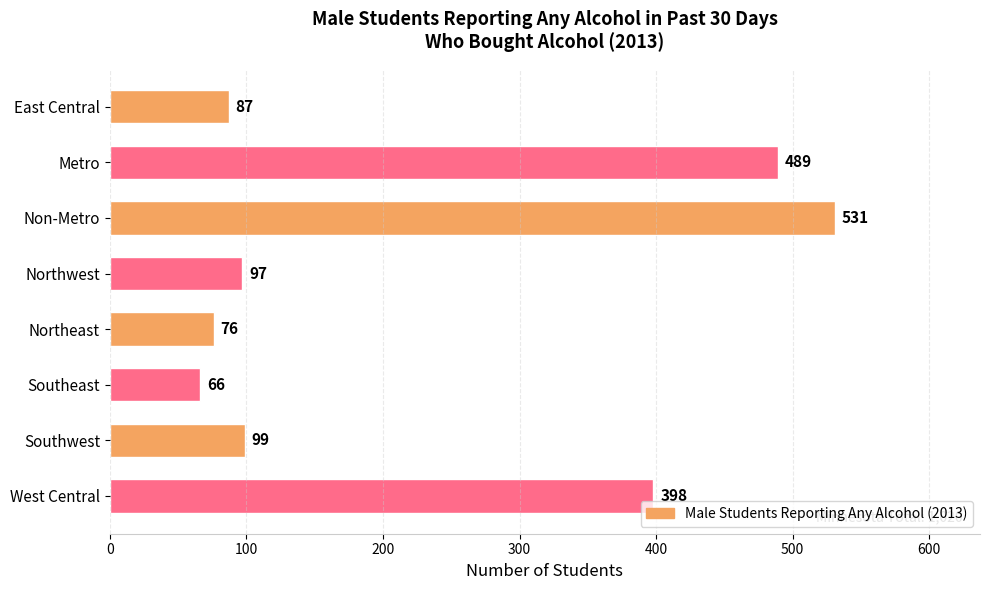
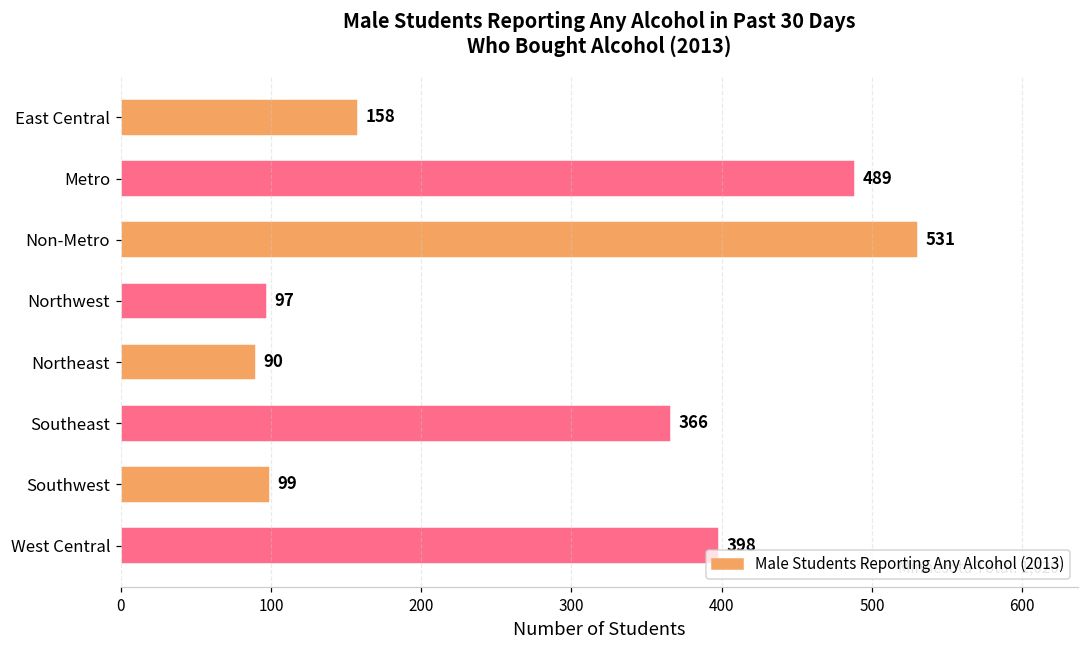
East Central: 87 -> 158
Northeast: 76 -> 90
Southeast: 66 -> 366
